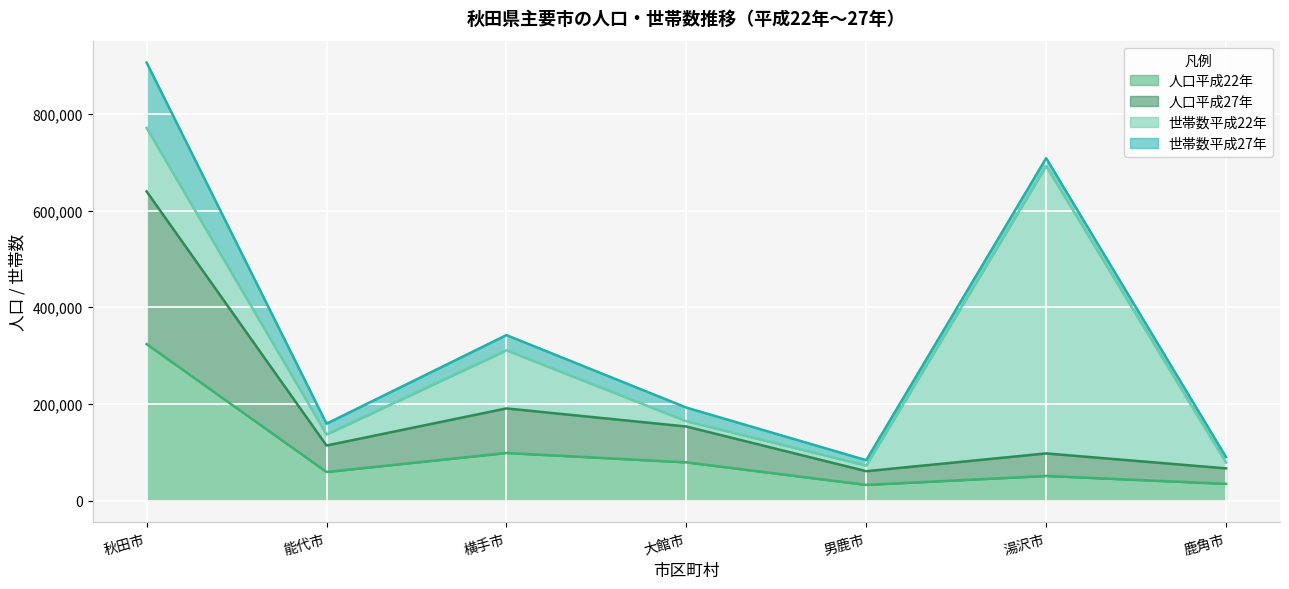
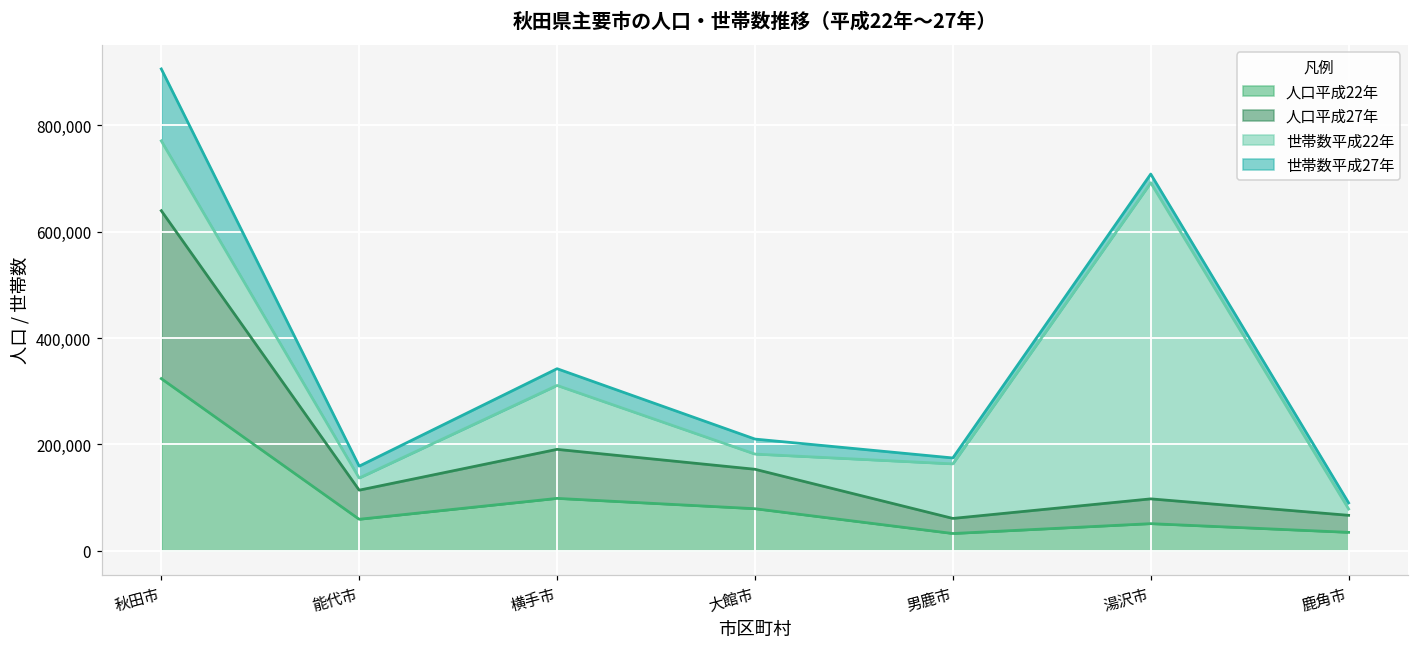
世帯数平成22年, 大館市: 10,000 -> 30,000
世帯数平成22年, 男鹿市: 10,000 -> 100,000
